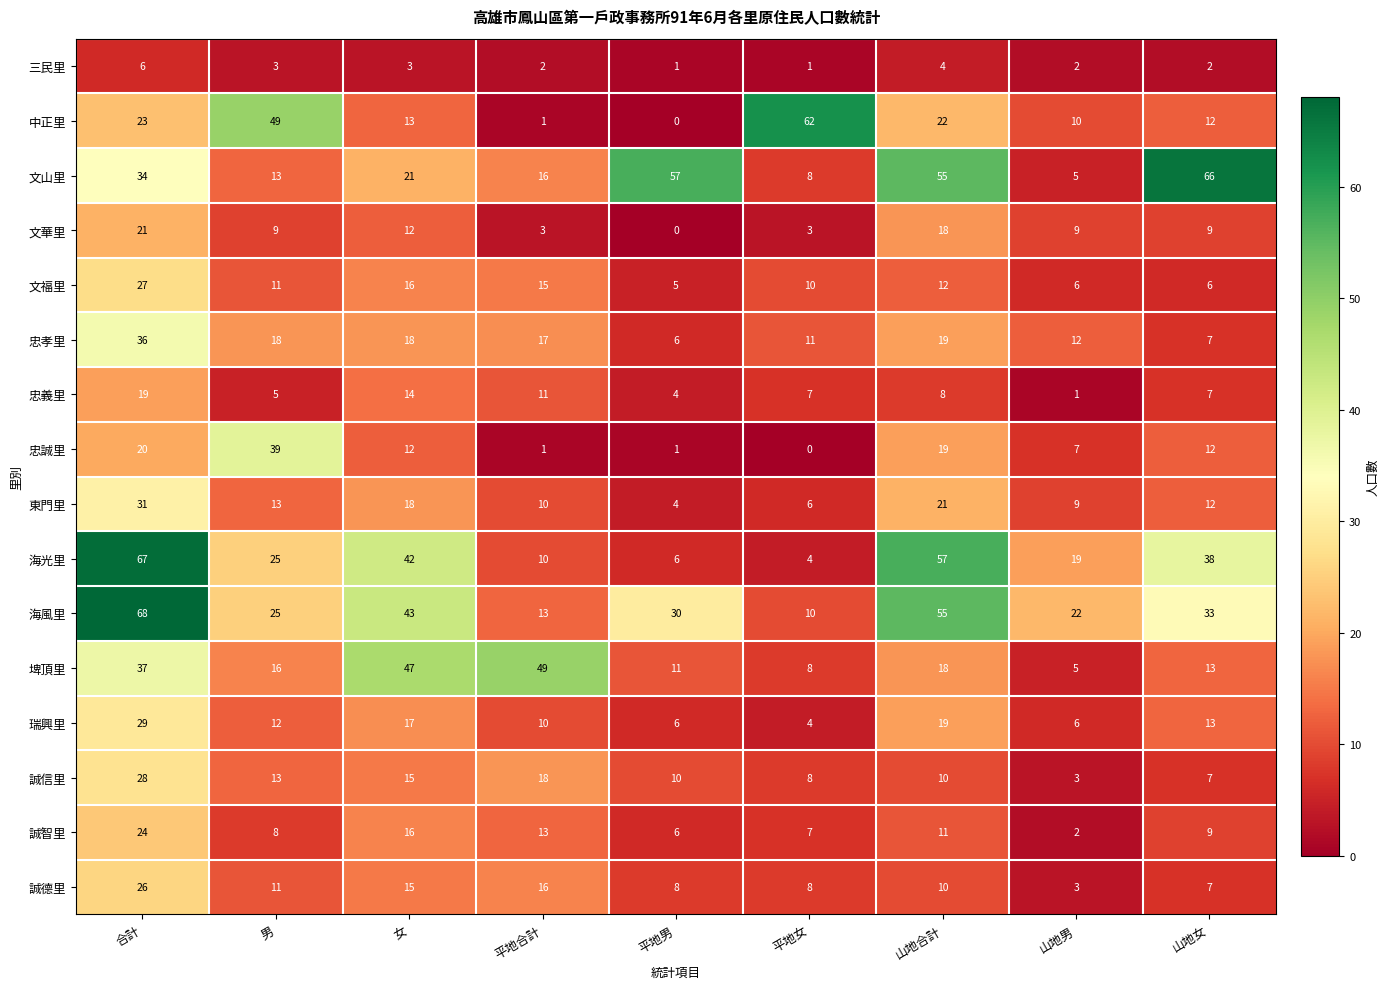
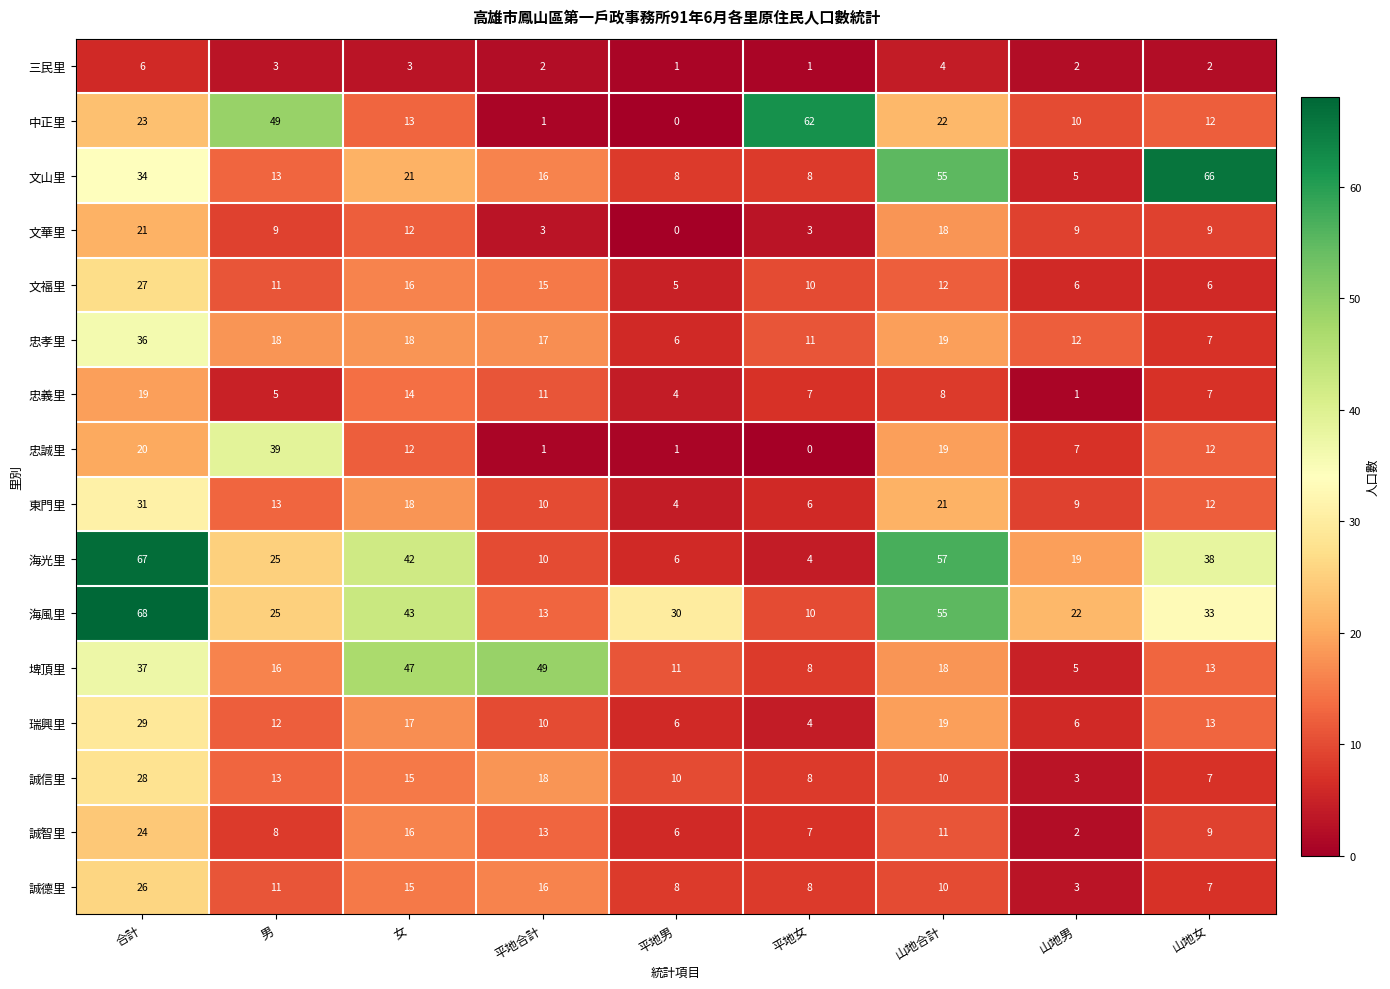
文山里, 平地男: 57 -> 8
